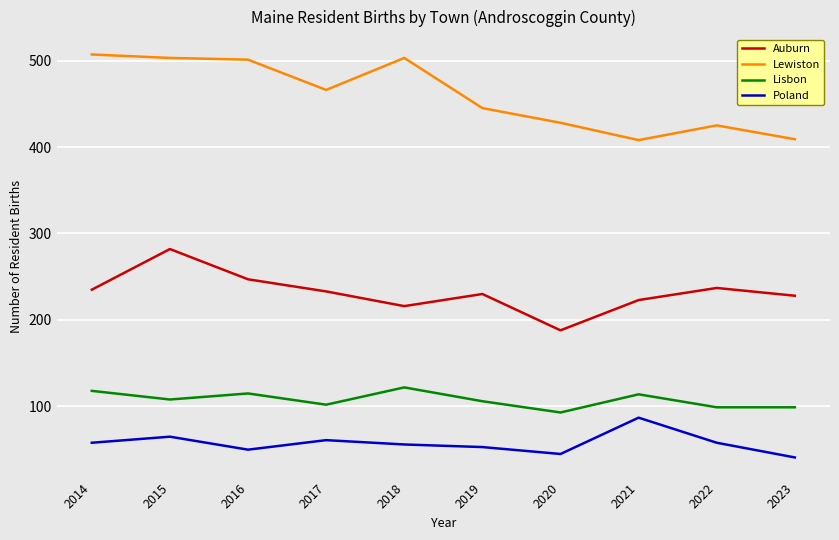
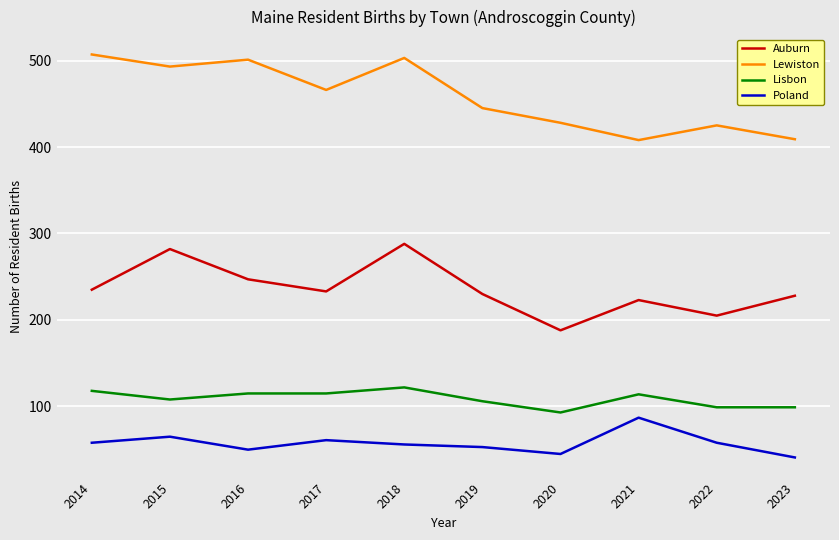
Lewiston, 2015: 500 -> 490
Lisbon, 2017: 100 -> 120
Auburn, 2018: 220 -> 290
Auburn, 2022: 240 -> 210
